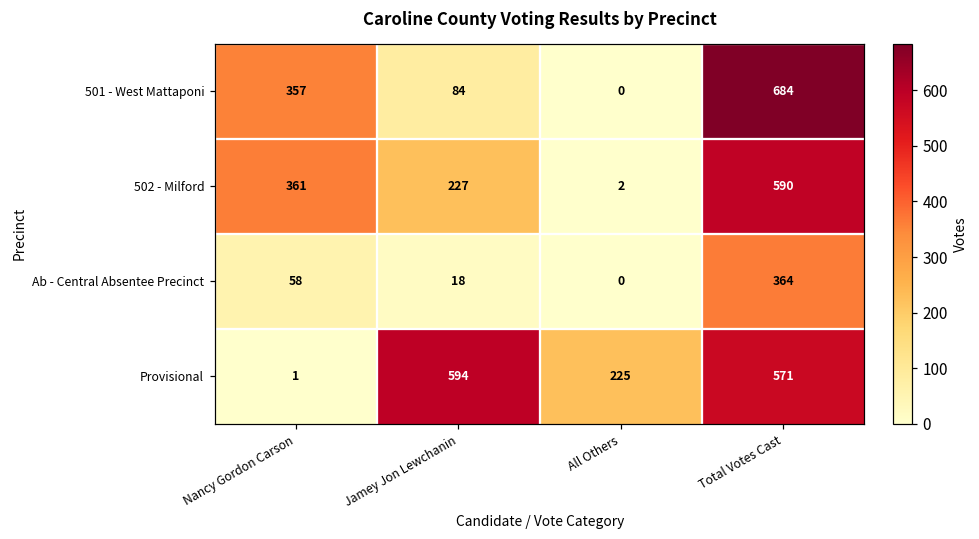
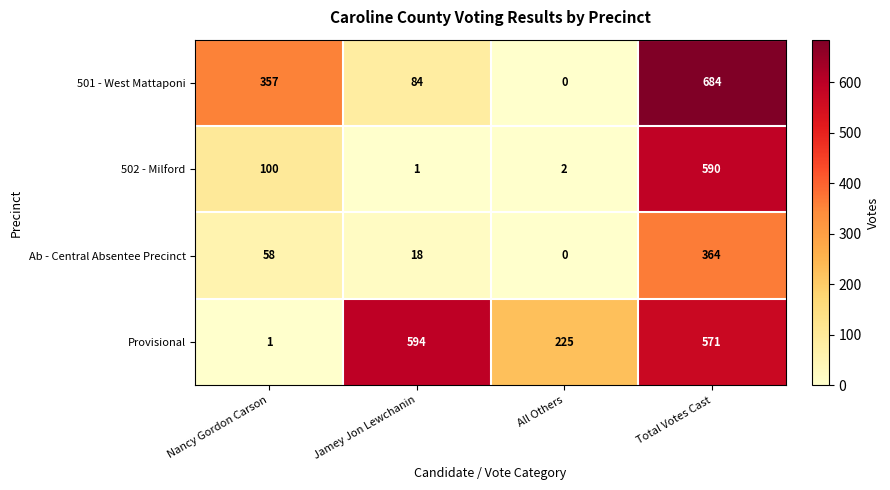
502 - Milford, Nancy Gordon Carson: 361 -> 100
502 - Milford, Jamey Jon Lewchanin: 227 -> 1
